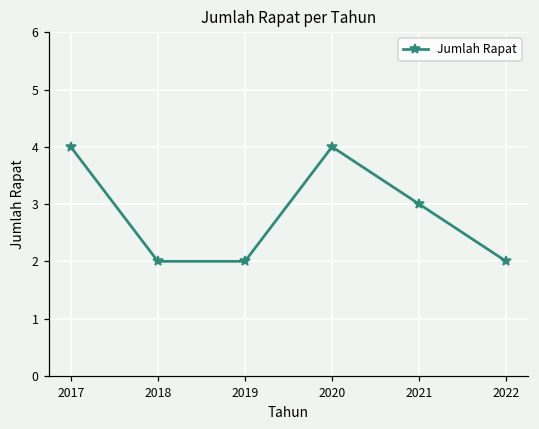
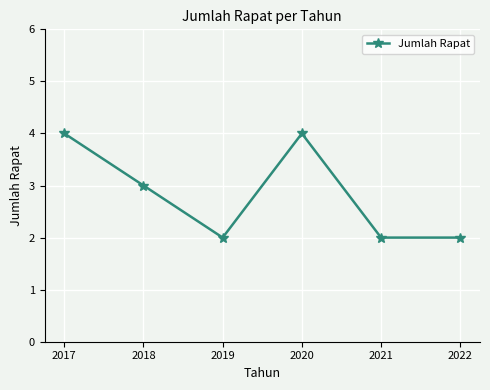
2018: 2 -> 3
2021: 3 -> 2
